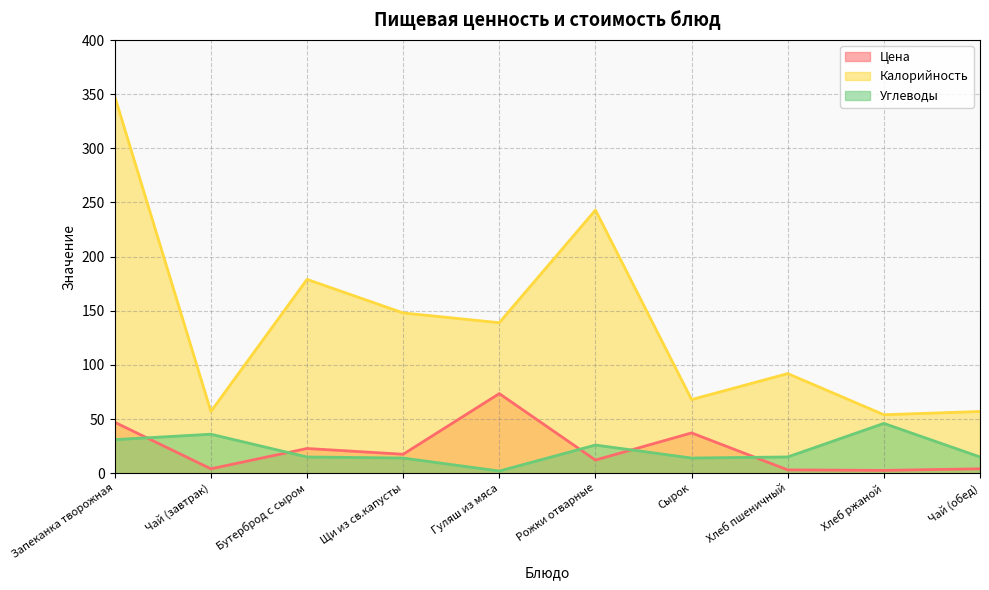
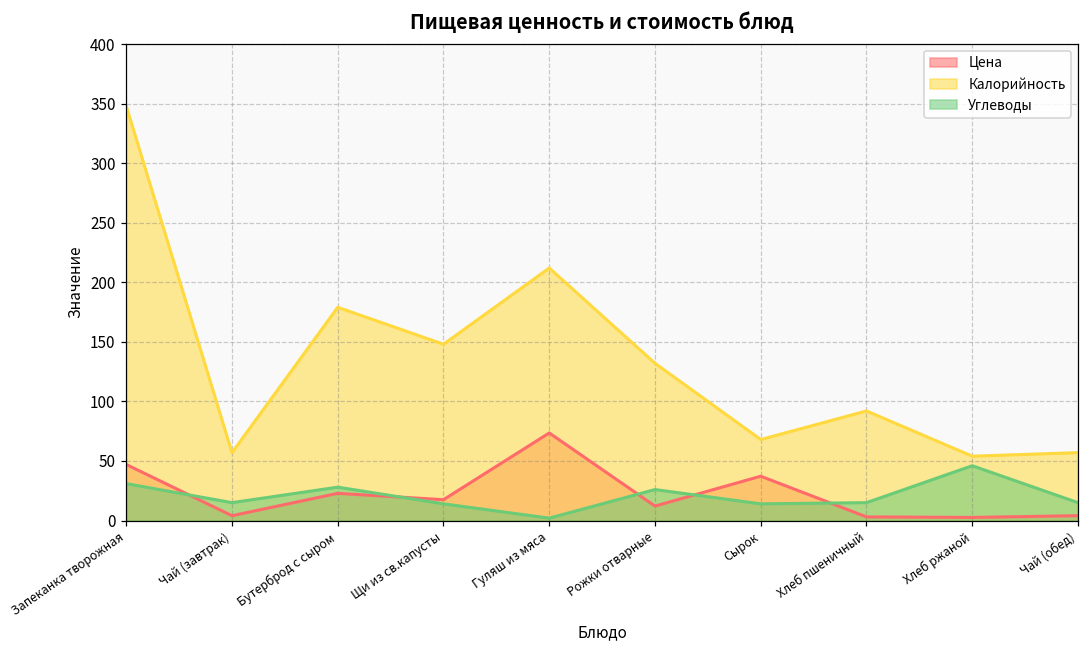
Углеводы, Чай (завтрак): 36 -> 15
Углеводы, Бутерброд с сыром: 15 -> 28
Калорийность, Гуляш из мяса: 139 -> 212
Калорийность, Рожки отварные: 243 -> 132
